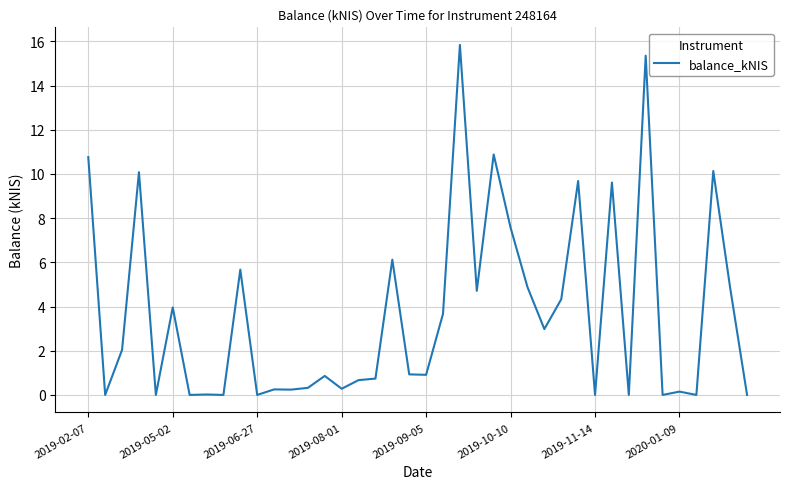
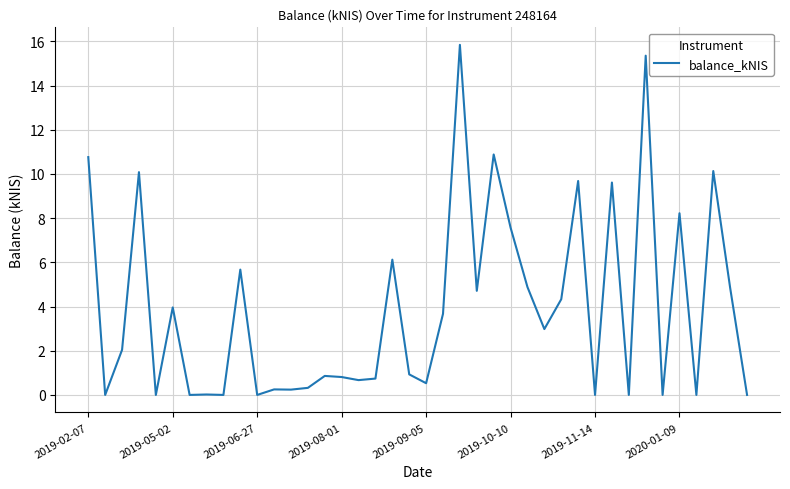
2019-08-01: 0.3 -> 0.8
2019-09-05: 0.9 -> 0.5
2020-01-09: 0.2 -> 8.2
